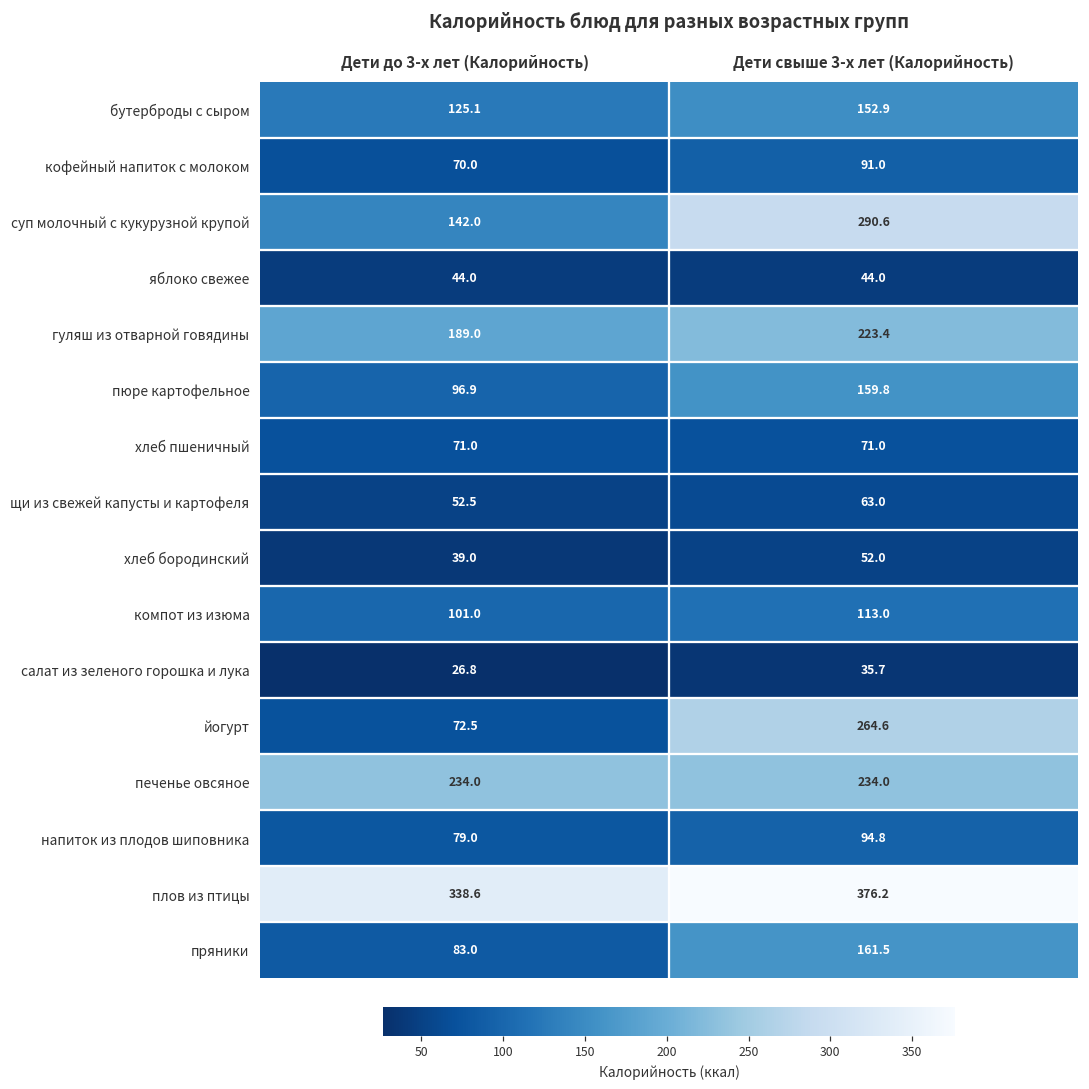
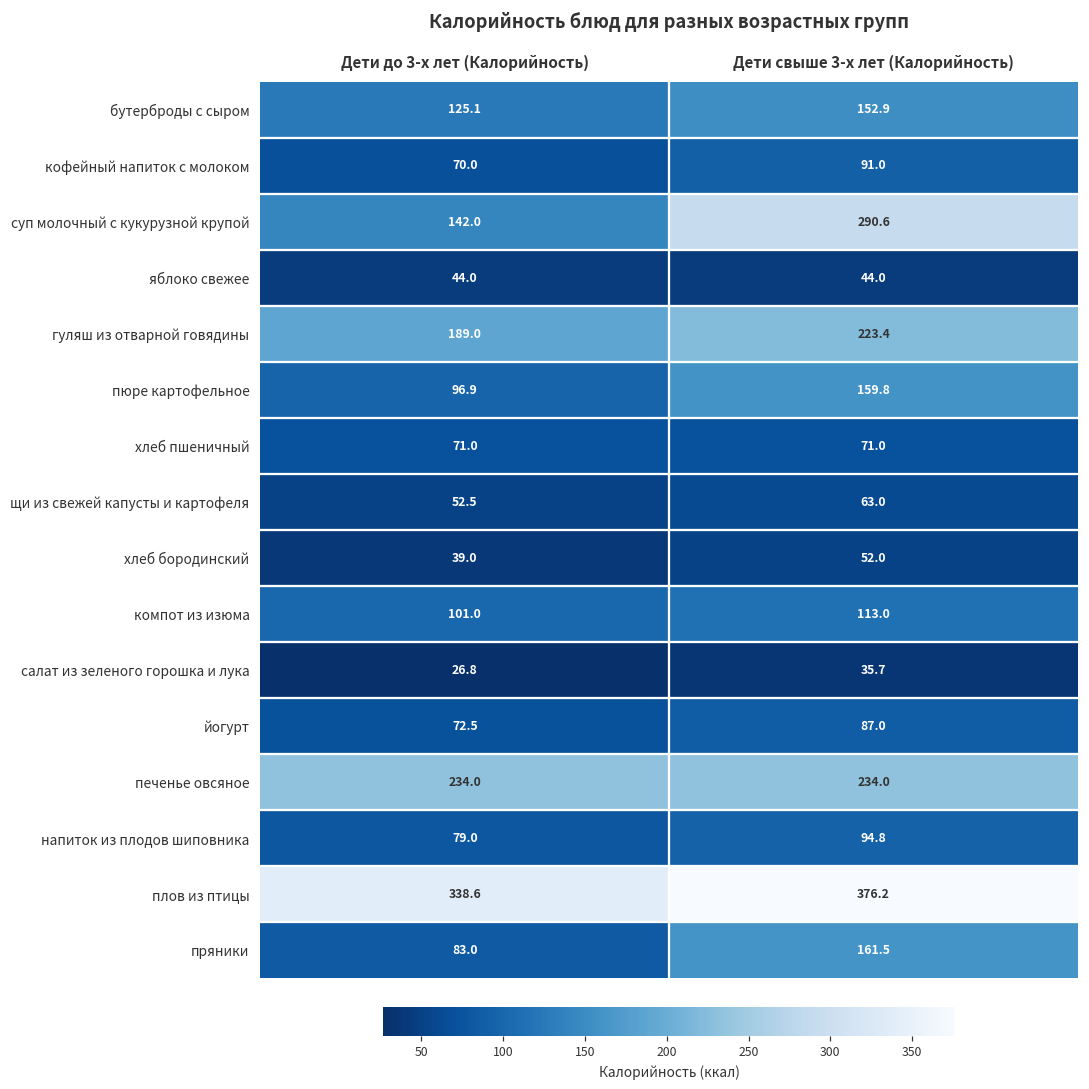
йогурт, Дети свыше 3-х лет (Калорийность): 264.6 -> 87.0
